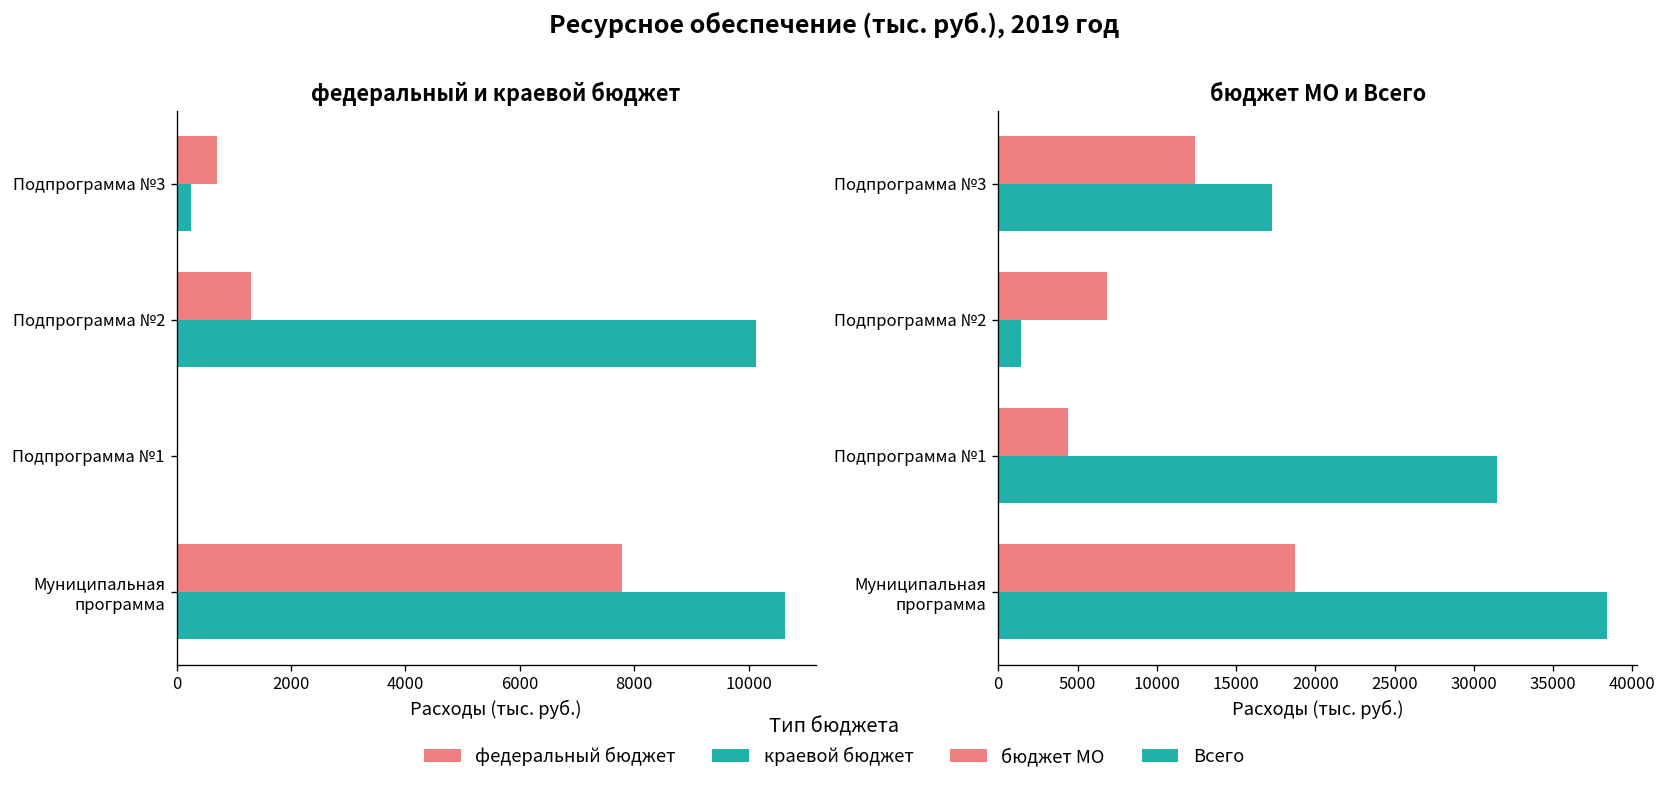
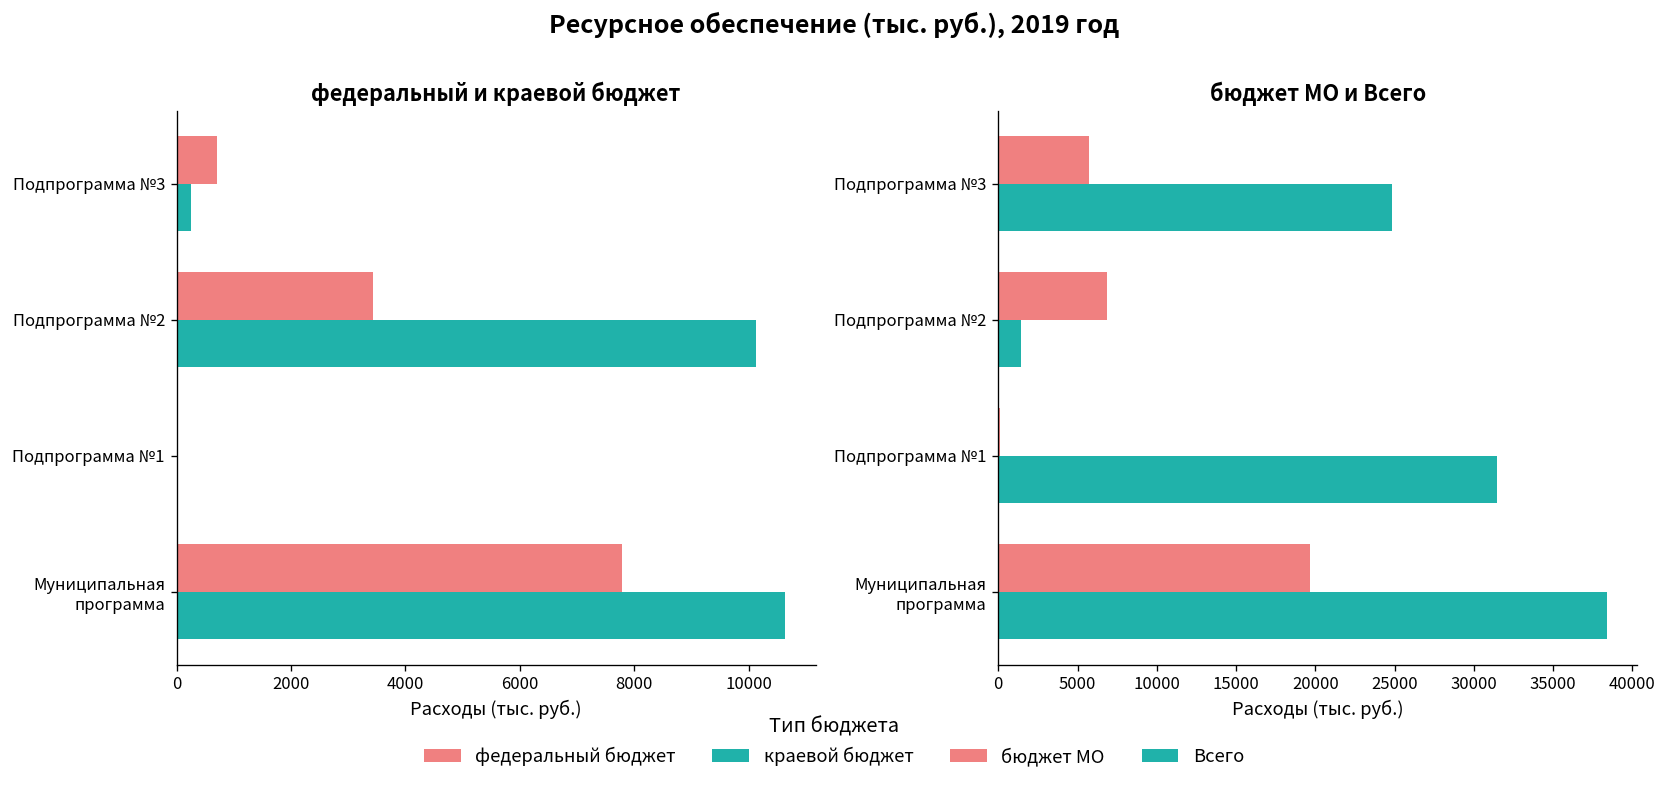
федеральный и краевой бюджет, федеральный бюджет, Подпрограмма №2: 1300 -> 3400
бюджет МО и Всего, бюджет МО, Подпрограмма №3: 12400 -> 5700
бюджет МО и Всего, Всего, Подпрограмма №3: 17300 -> 24800
бюджет МО и Всего, бюджет МО, Подпрограмма №1: 4400 -> 100
бюджет МО и Всего, бюджет МО, Муниципальная программа: 18700 -> 19700
